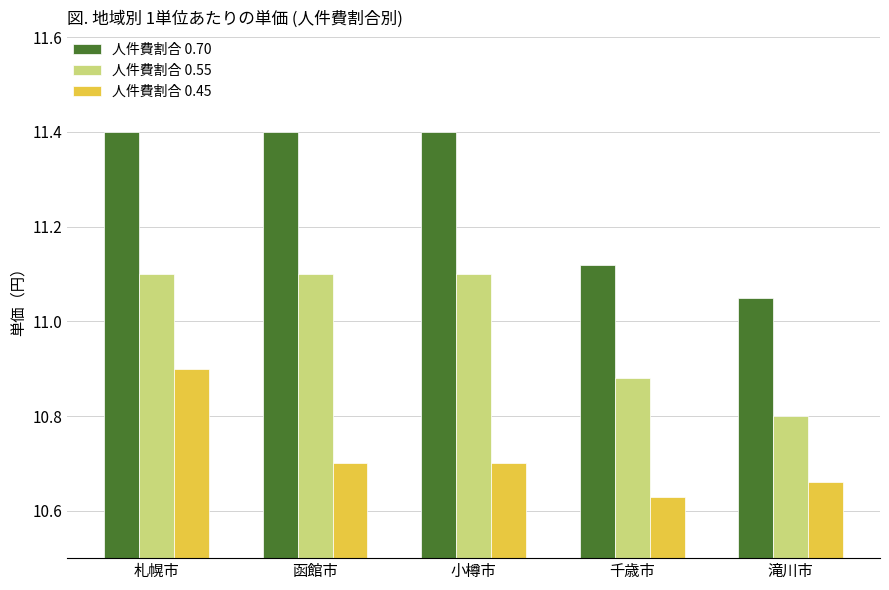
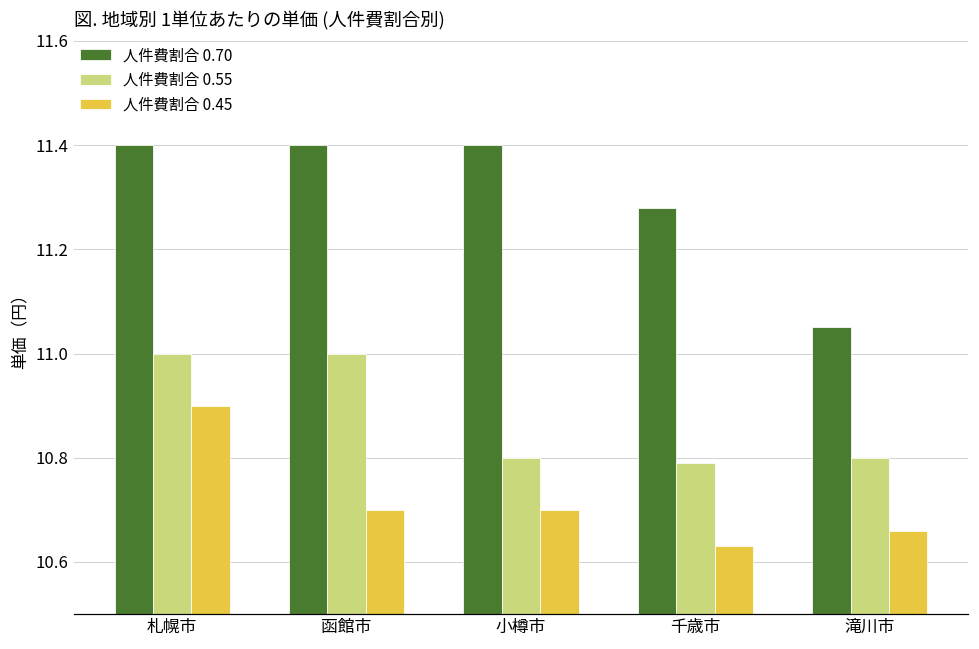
人件費割合 0.55, 札幌市: 11.1 -> 11.0
人件費割合 0.55, 函館市: 11.1 -> 11.0
人件費割合 0.55, 小樽市: 11.1 -> 10.8
人件費割合 0.70, 千歳市: 11.12 -> 11.28
人件費割合 0.55, 千歳市: 10.88 -> 10.79
